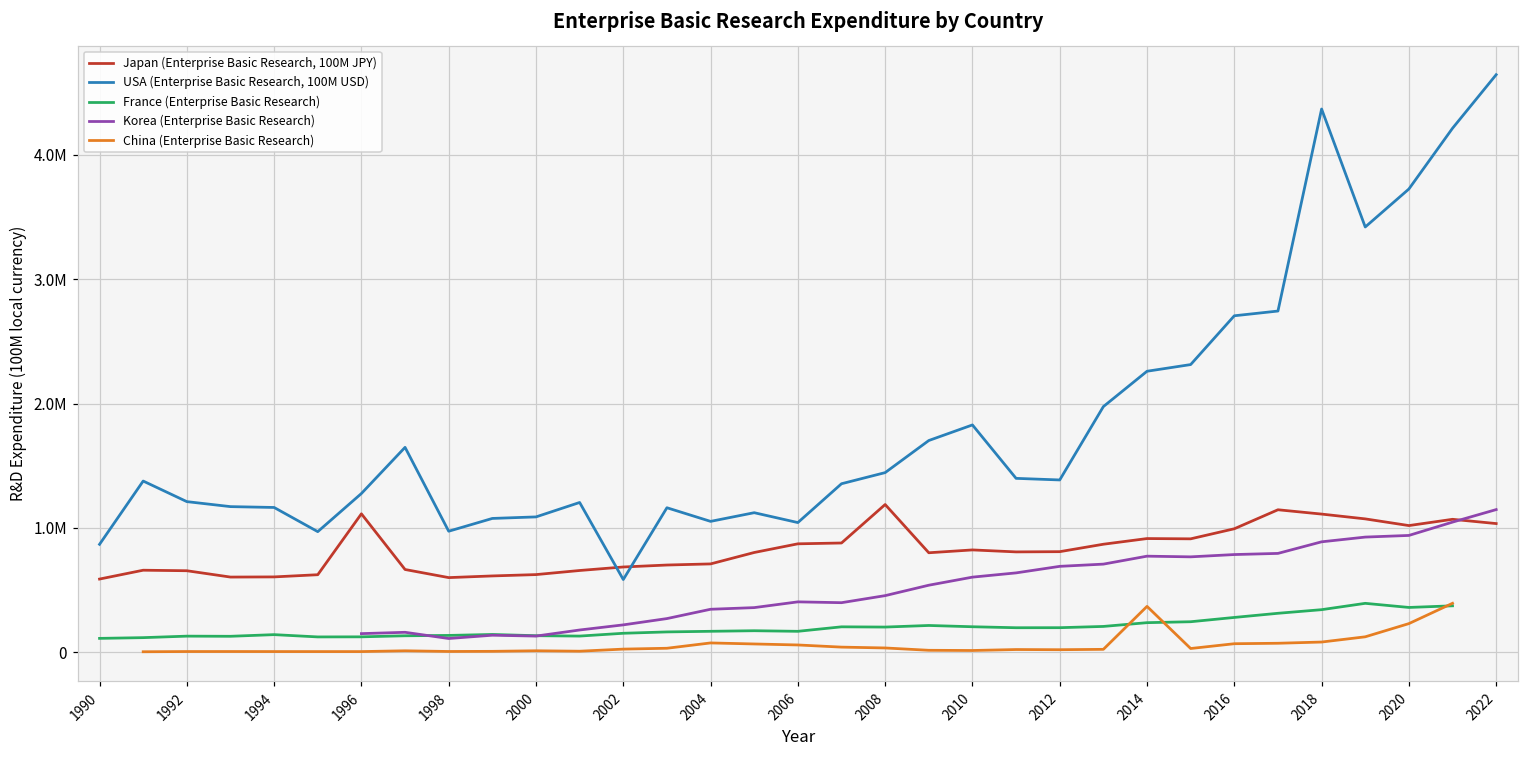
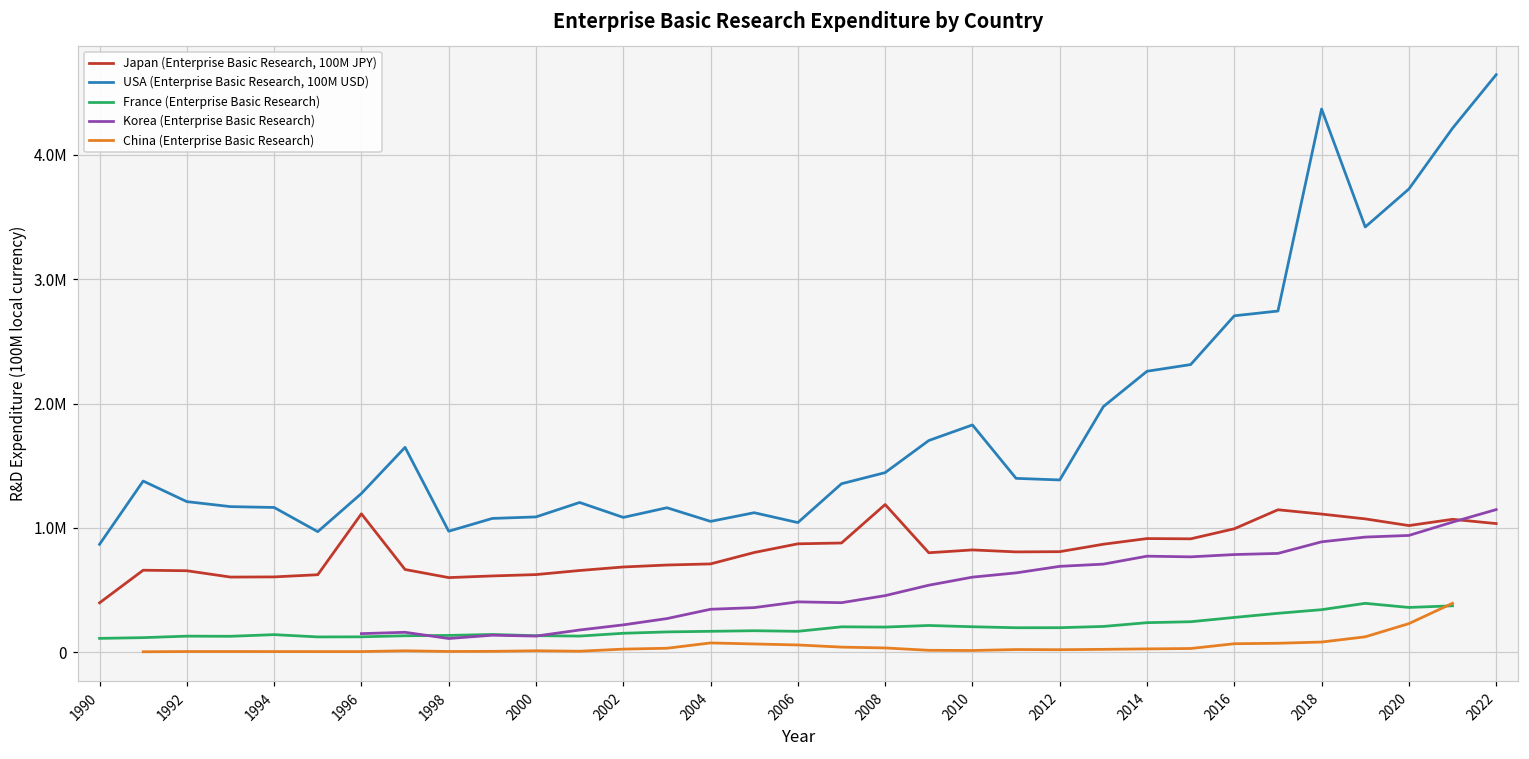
Japan (Enterprise Basic Research, 100M JPY), 1990: 590000 -> 400000
USA (Enterprise Basic Research, 100M USD), 2002: 590000 -> 1090000
China (Enterprise Basic Research), 2014: 370000 -> 30000
